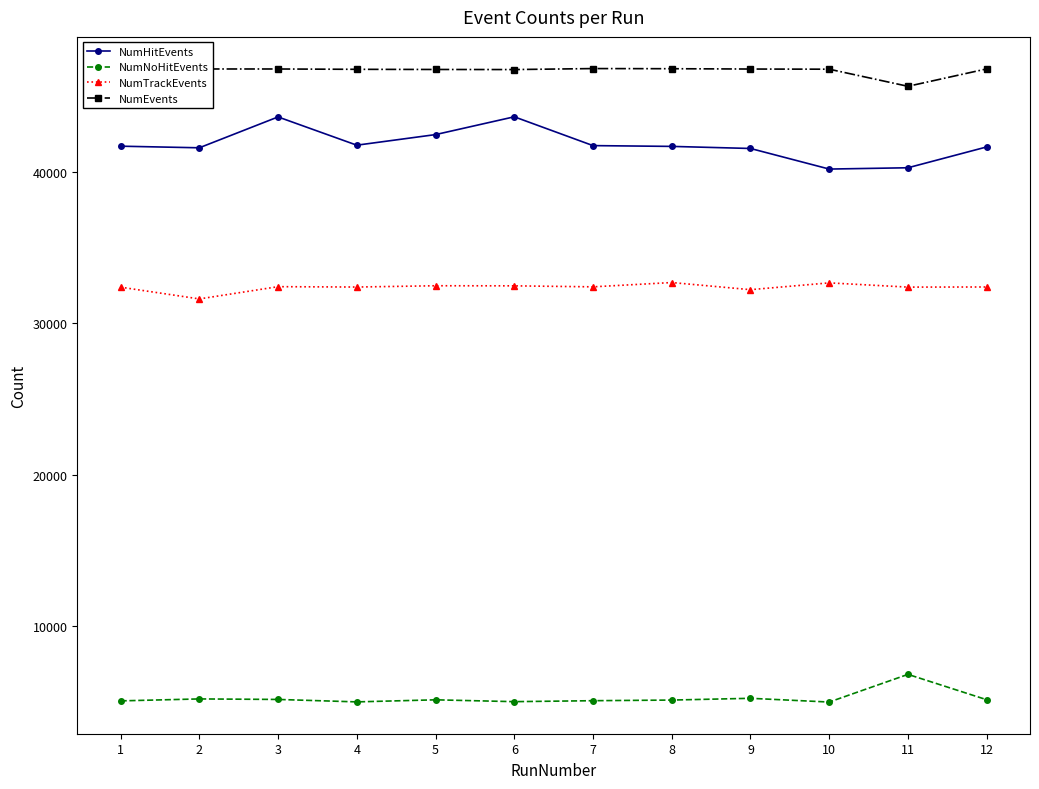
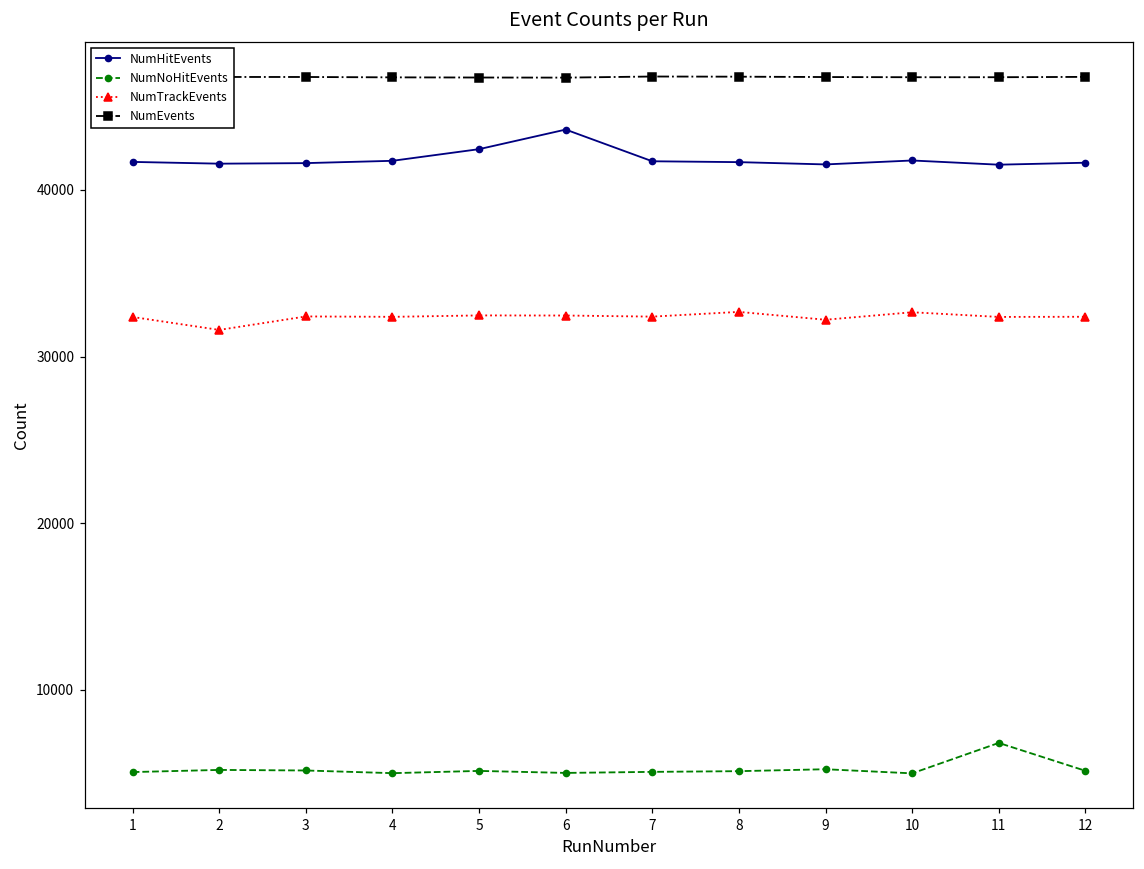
NumHitEvents, 3: 43600 -> 41600
NumHitEvents, 10: 40200 -> 41800
NumHitEvents, 11: 40300 -> 41500
NumEvents, 11: 45600 -> 46800
